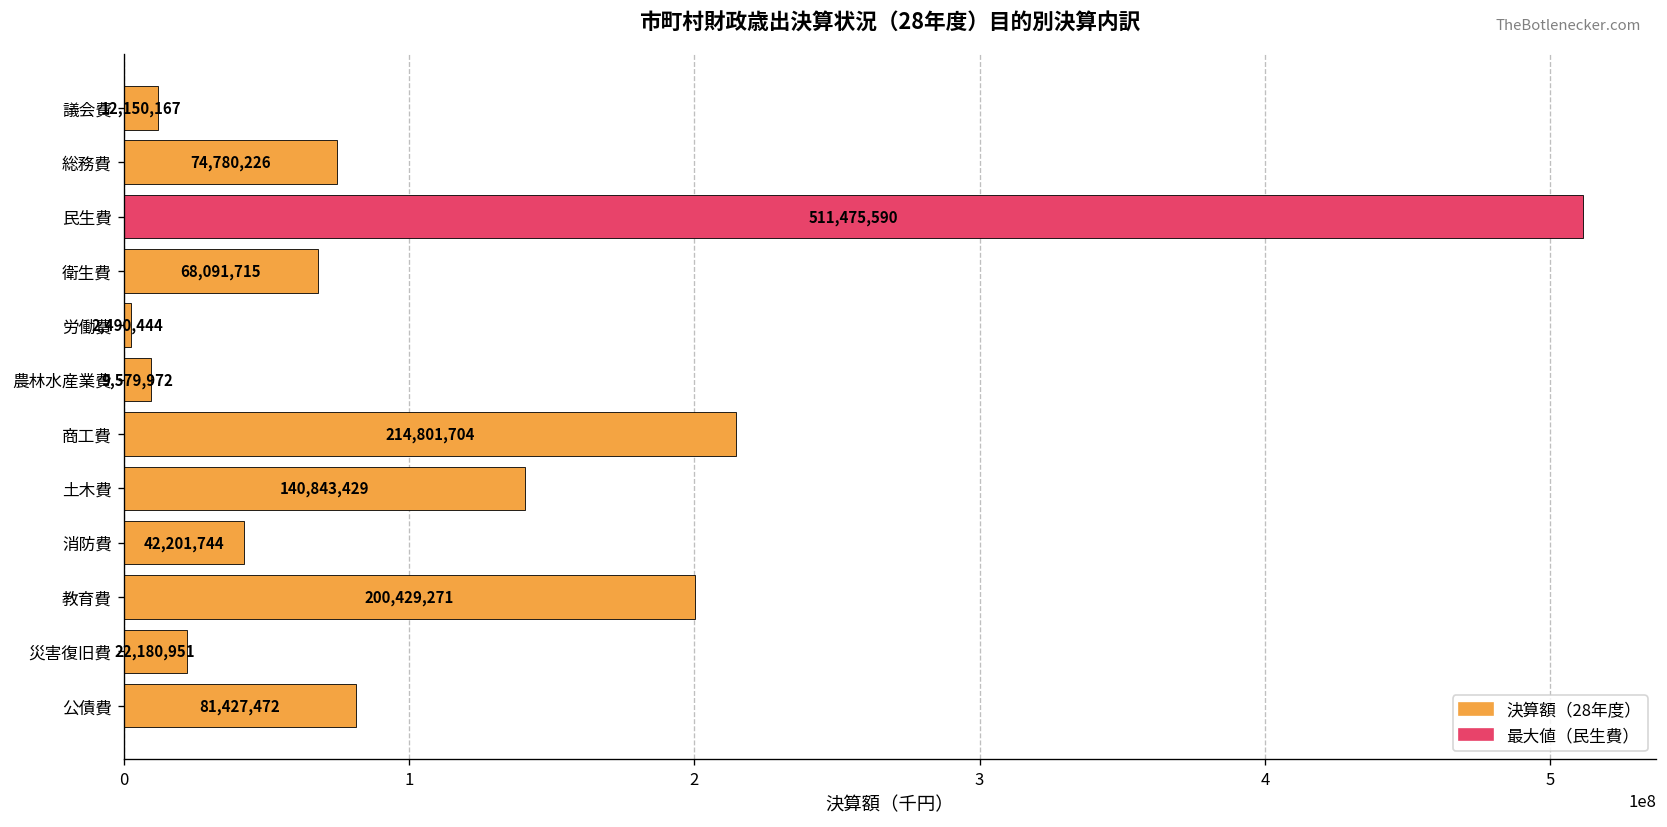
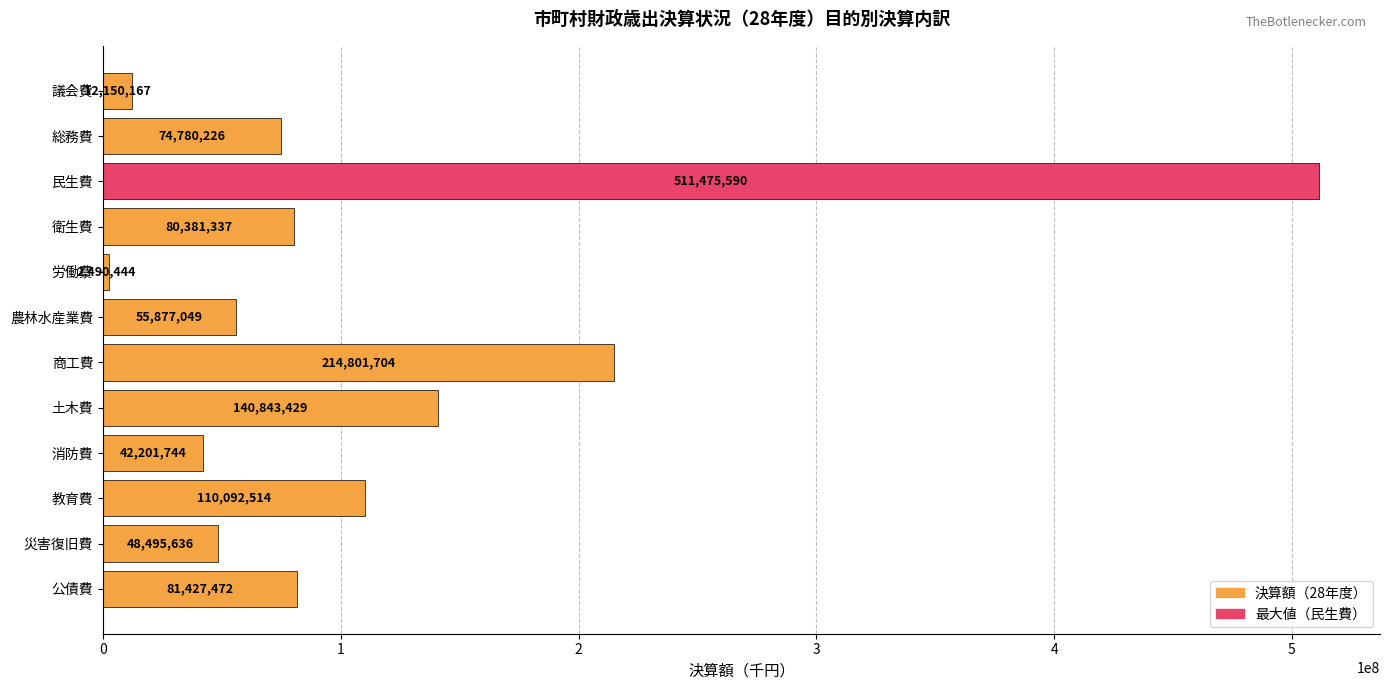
衛生費: 68,091,715 -> 80,381,337
農林水産業費: 9,579,972 -> 55,877,049
教育費: 200,429,271 -> 110,092,514
災害復旧費: 22,180,951 -> 48,495,636
